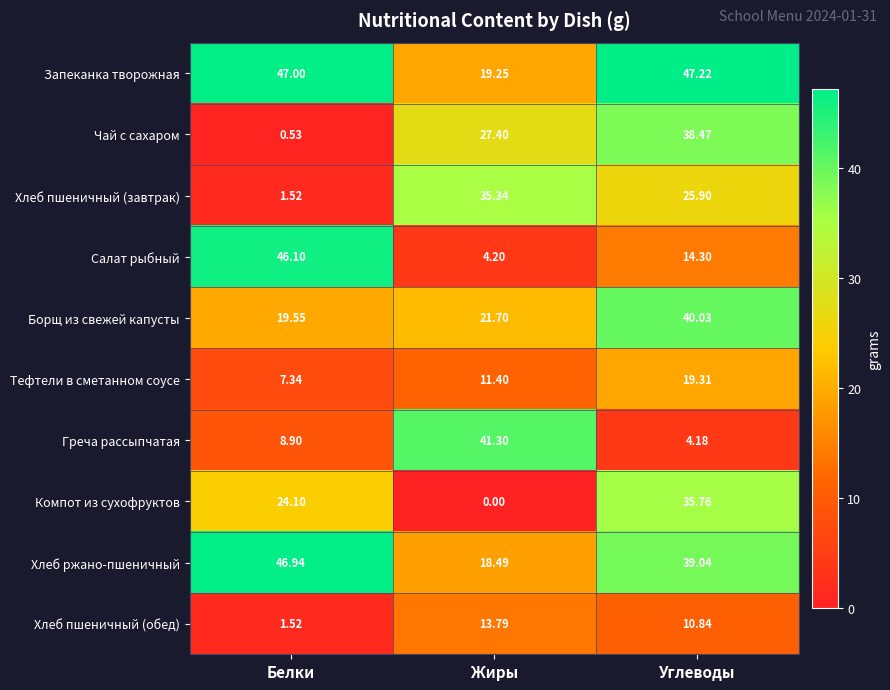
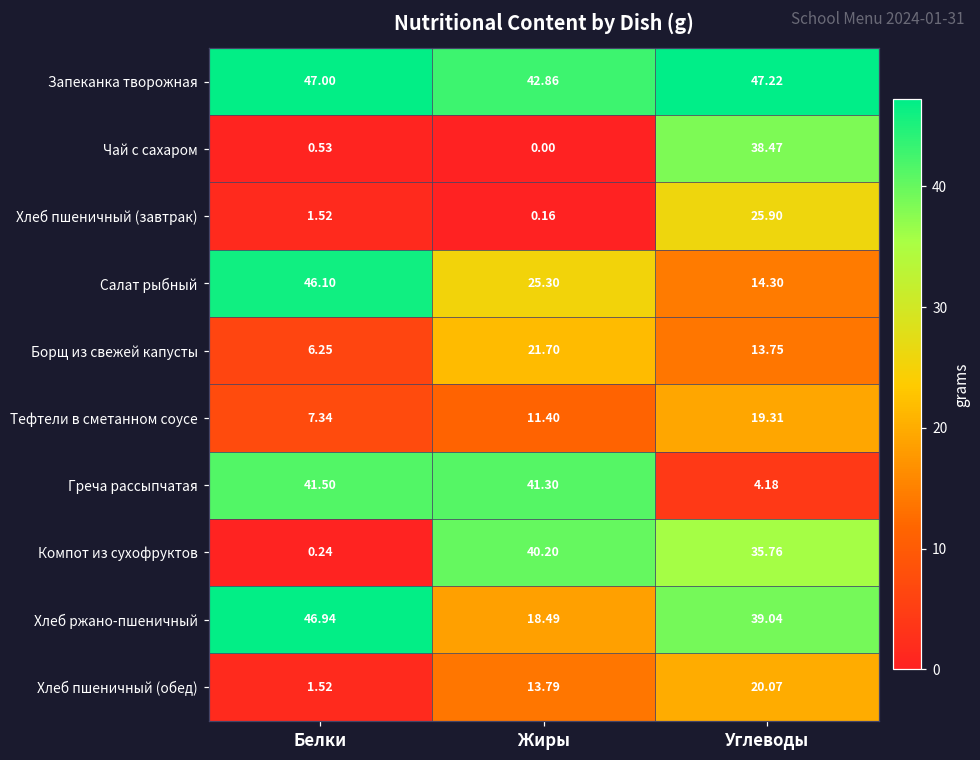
Запеканка творожная, Жиры: 19.25 -> 42.86
Чай с сахаром, Жиры: 27.40 -> 0.00
Хлеб пшеничный (завтрак), Жиры: 35.34 -> 0.16
Салат рыбный, Жиры: 4.20 -> 25.30
Борщ из свежей капусты, Белки: 19.55 -> 6.25
Борщ из свежей капусты, Углеводы: 40.03 -> 13.75
Греча рассыпчатая, Белки: 8.90 -> 41.50
Компот из сухофруктов, Белки: 24.10 -> 0.24
Компот из сухофруктов, Жиры: 0.00 -> 40.20
Хлеб пшеничный (обед), Углеводы: 10.84 -> 20.07
